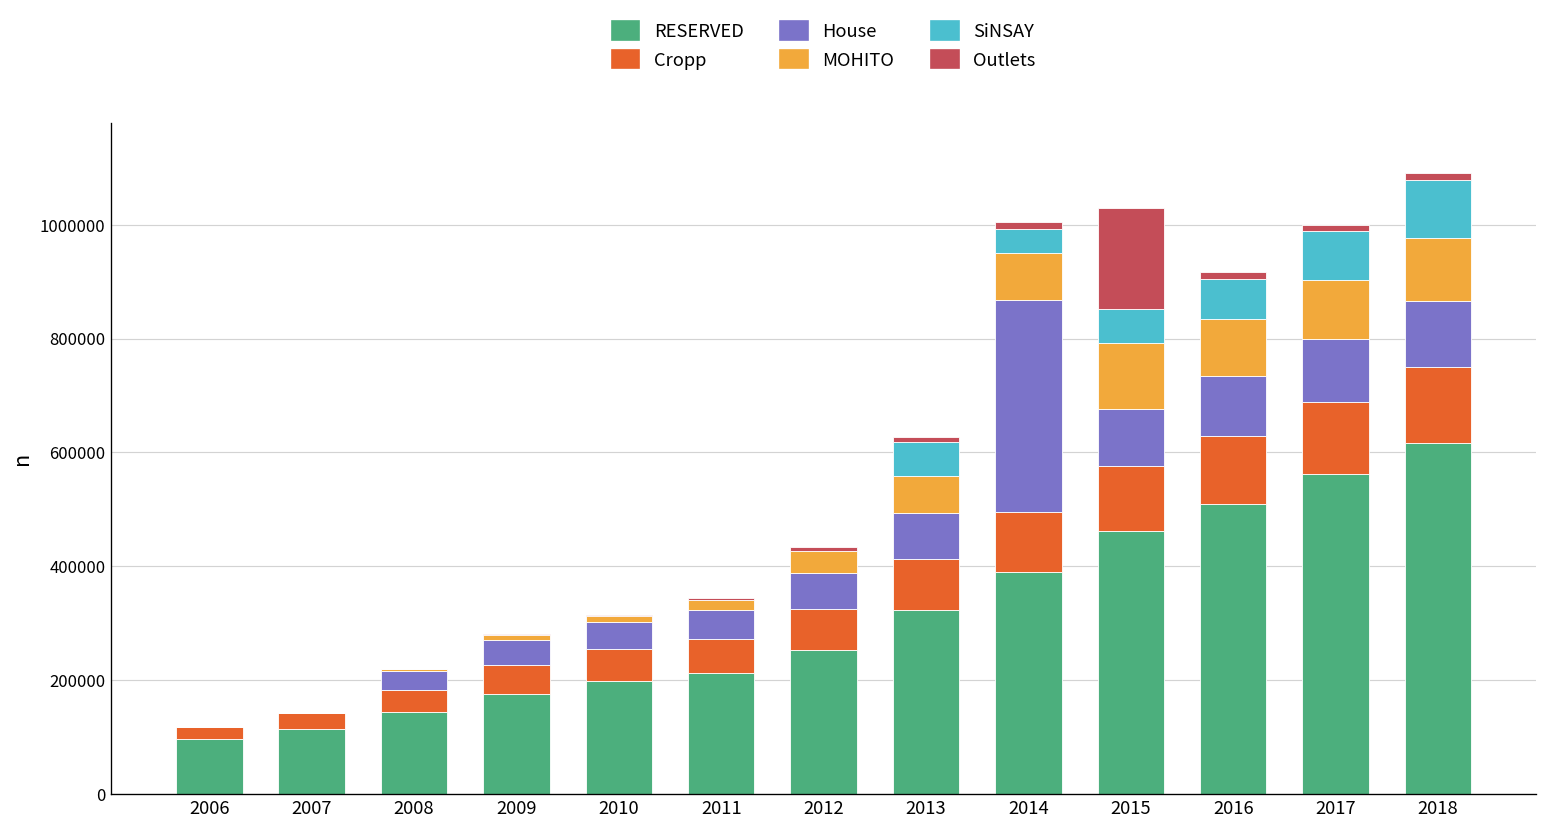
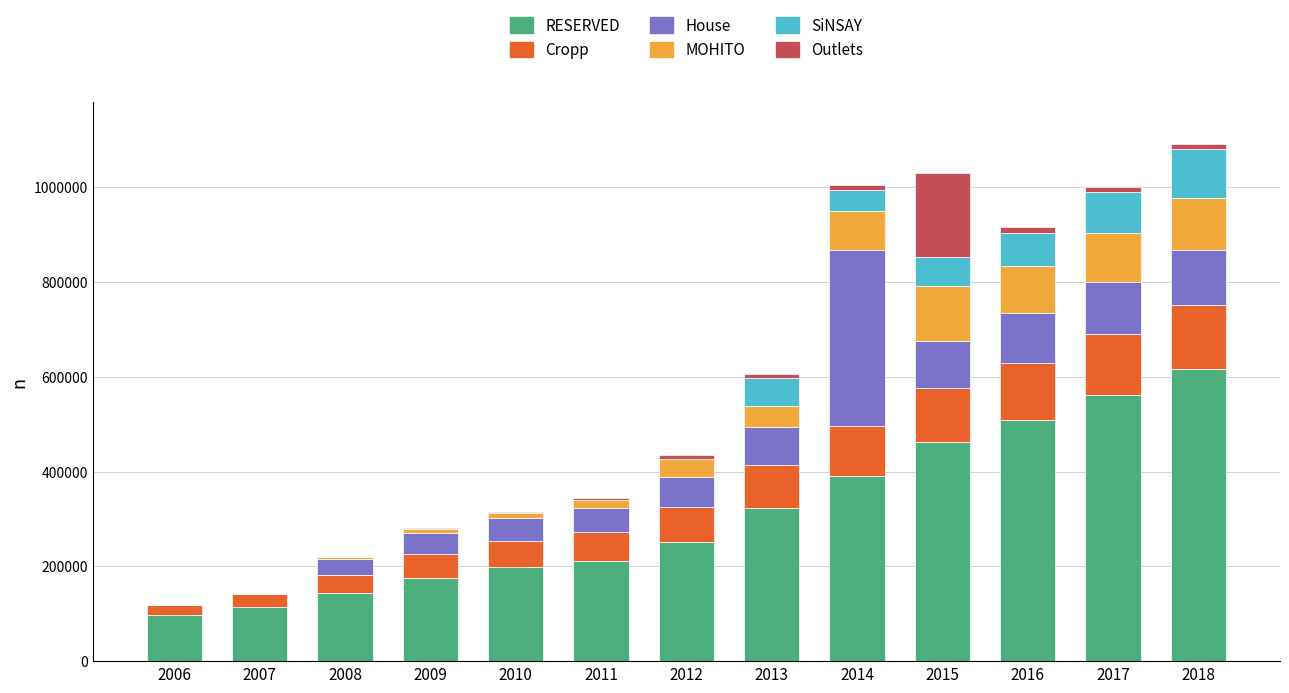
MOHITO, 2013: 70000 -> 50000
